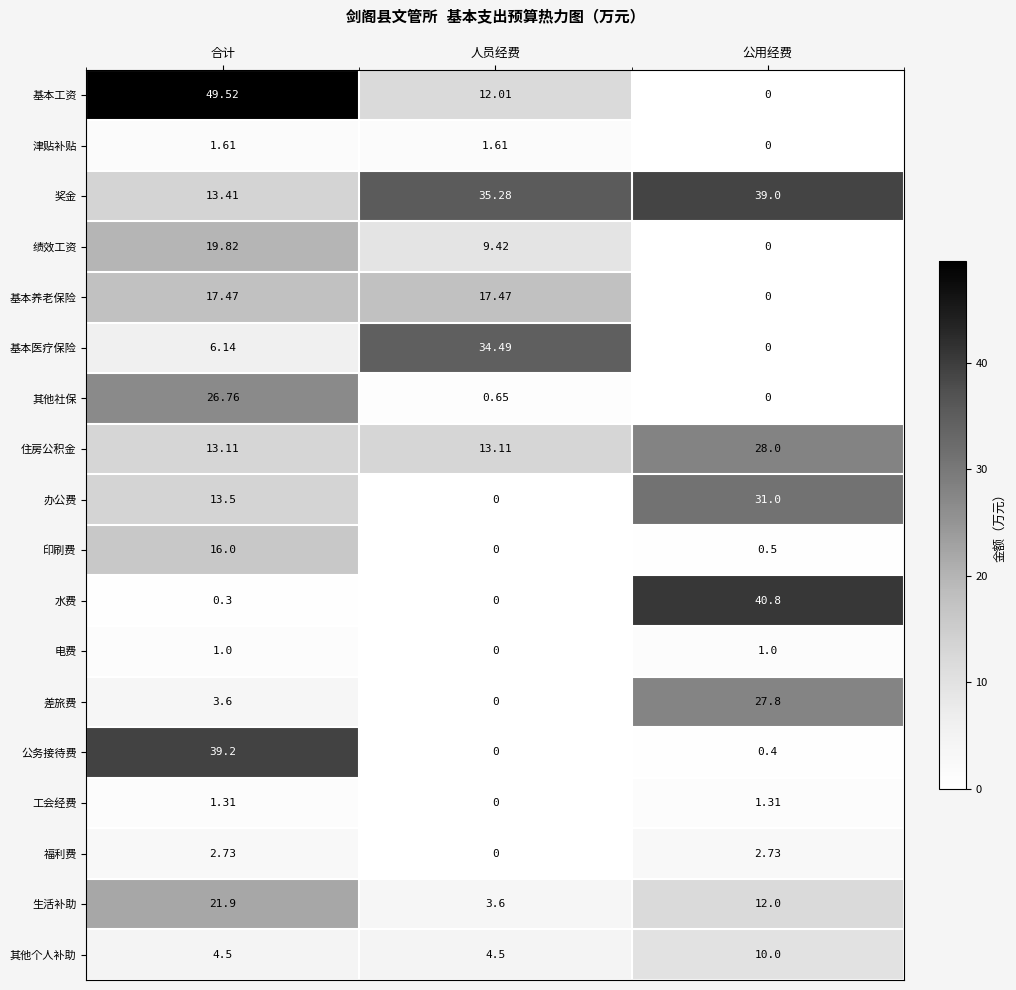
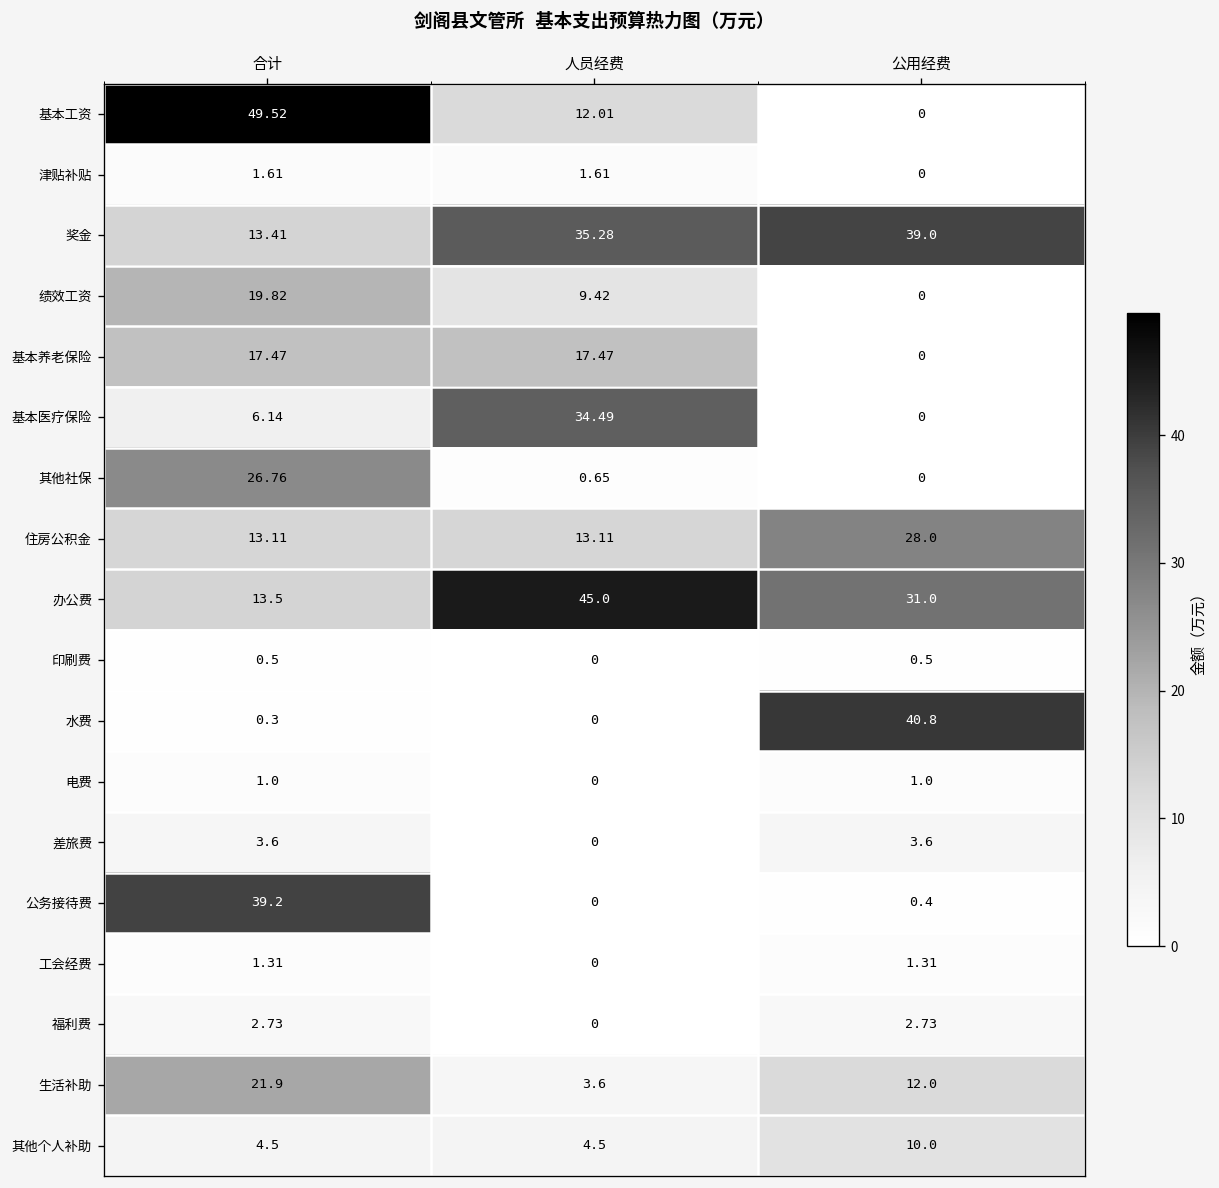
办公费, 人员经费: 0 -> 45.0
印刷费, 合计: 16.0 -> 0.5
差旅费, 公用经费: 27.8 -> 3.6
